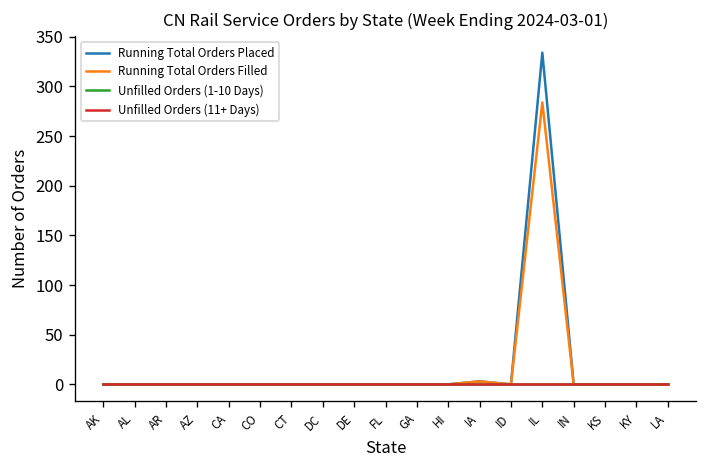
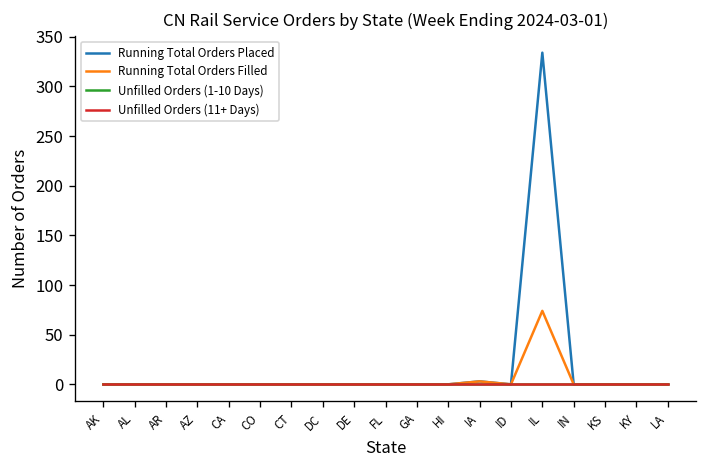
Running Total Orders Filled, IL: 280 -> 70
